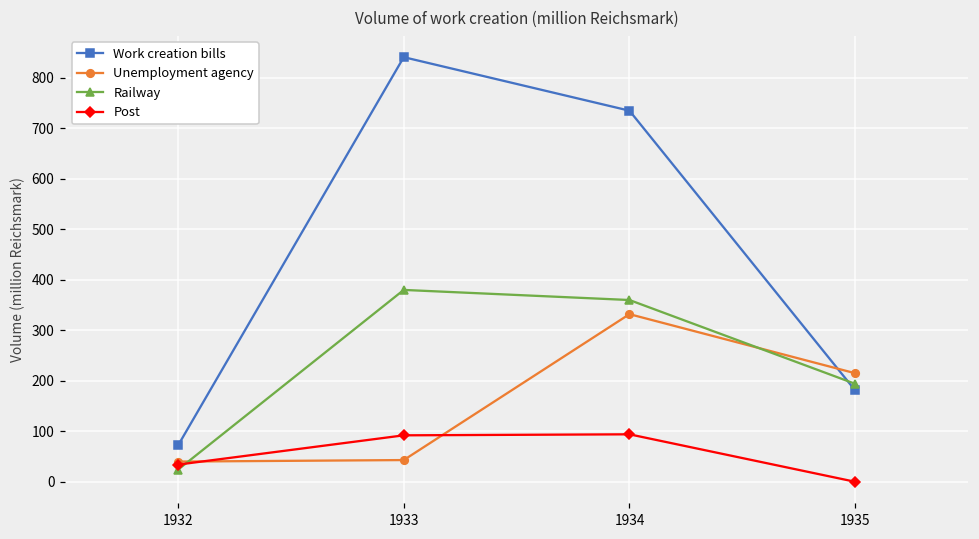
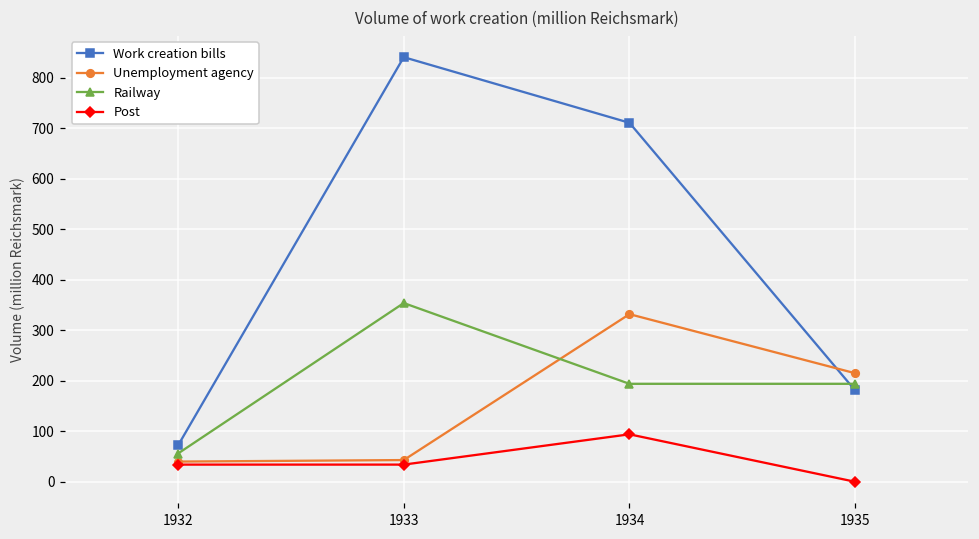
Railway, 1932: 20 -> 60
Railway, 1933: 380 -> 350
Post, 1933: 90 -> 30
Work creation bills, 1934: 740 -> 710
Railway, 1934: 360 -> 190
